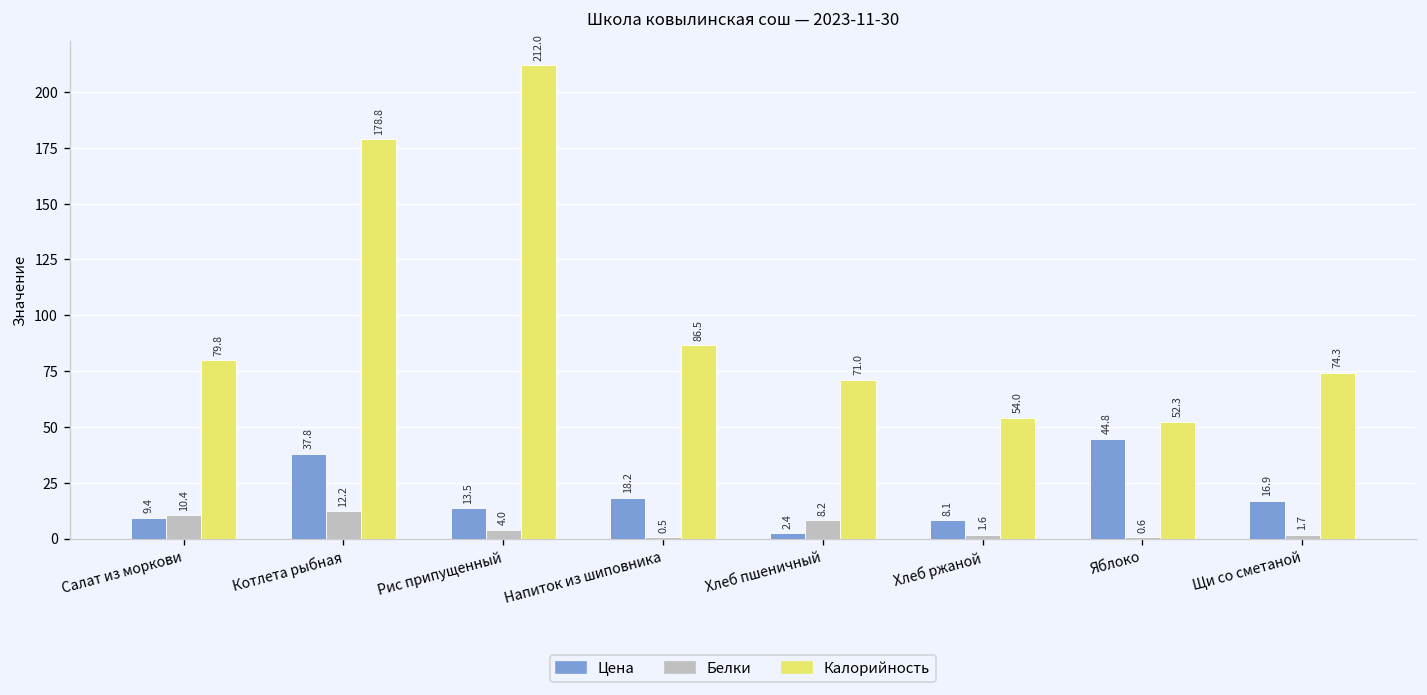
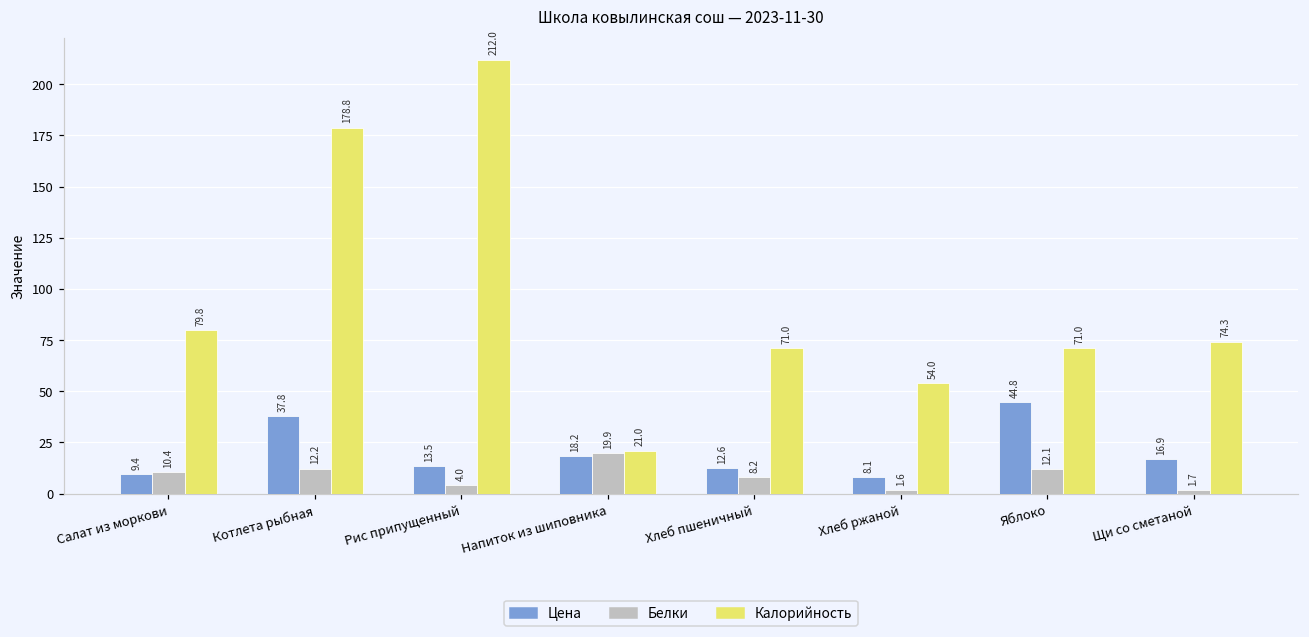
Белки, Напиток из шиповника: 0.5 -> 19.9
Калорийность, Напиток из шиповника: 86.5 -> 21.0
Цена, Хлеб пшеничный: 2.4 -> 12.6
Белки, Яблоко: 0.6 -> 12.1
Калорийность, Яблоко: 52.3 -> 71.0
